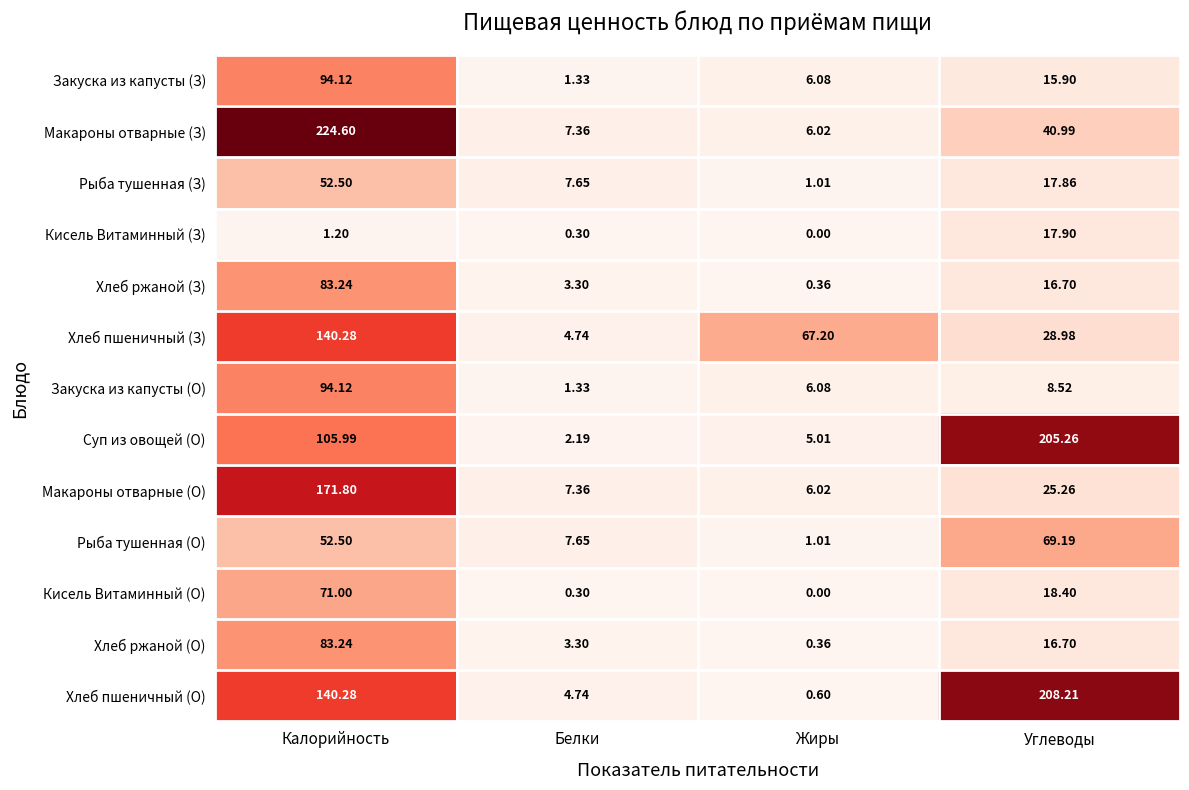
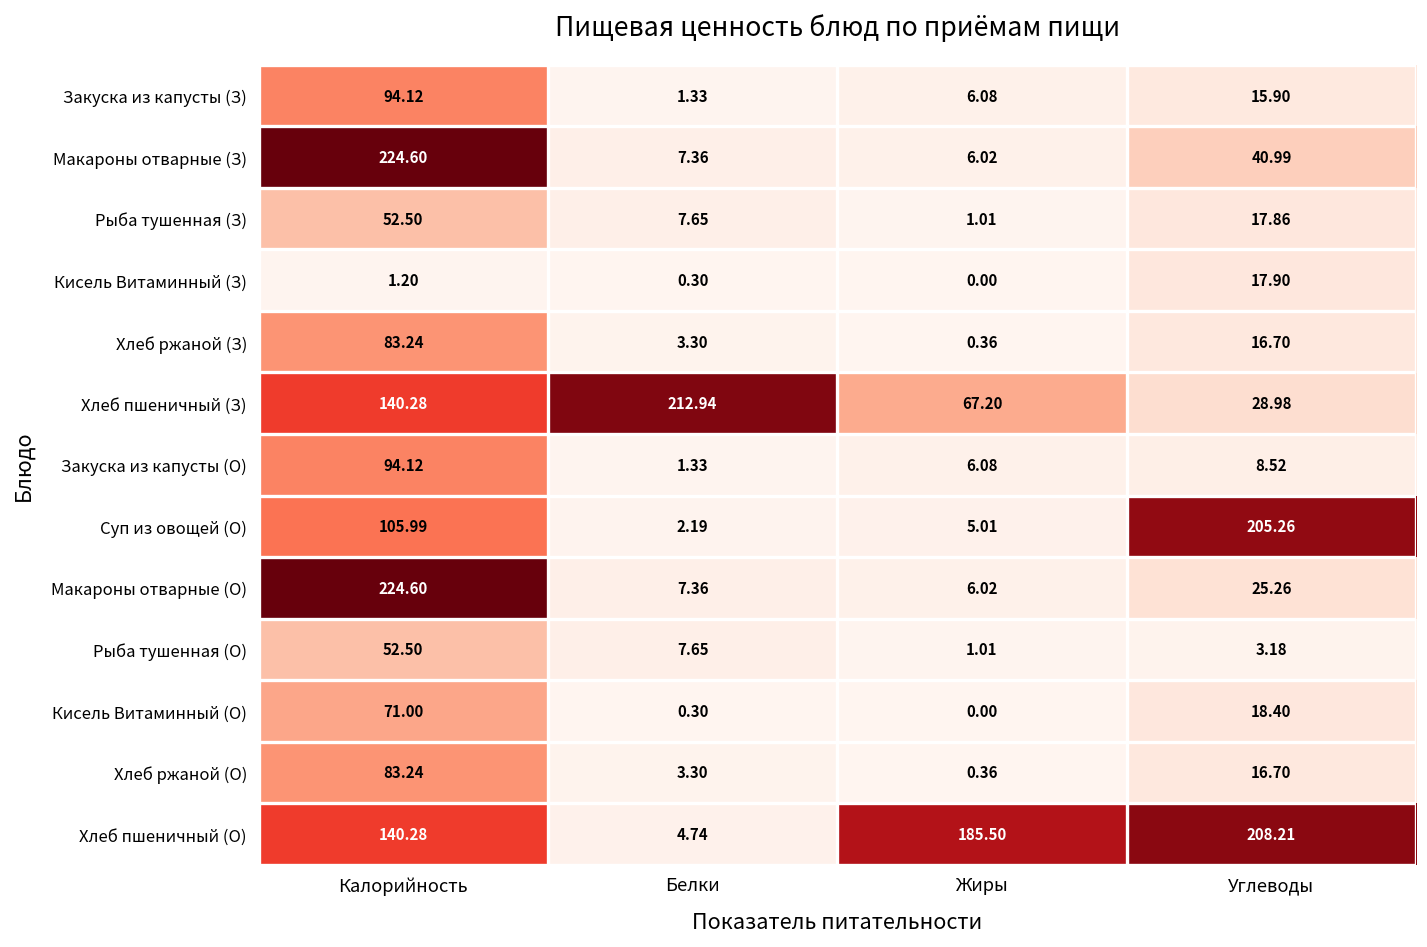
Хлеб пшеничный (З), Белки: 4.74 -> 212.94
Макароны отварные (О), Калорийность: 171.80 -> 224.60
Рыба тушенная (О), Углеводы: 69.19 -> 3.18
Хлеб пшеничный (О), Жиры: 0.60 -> 185.50
